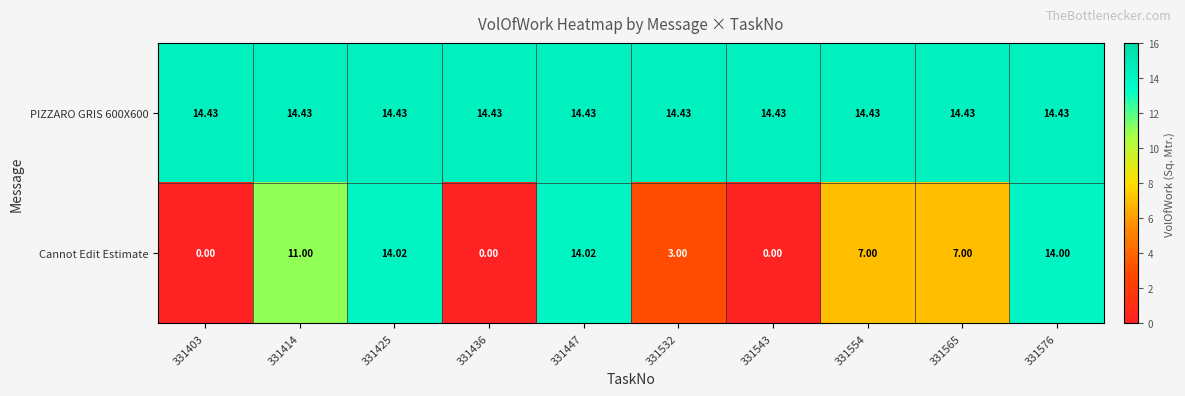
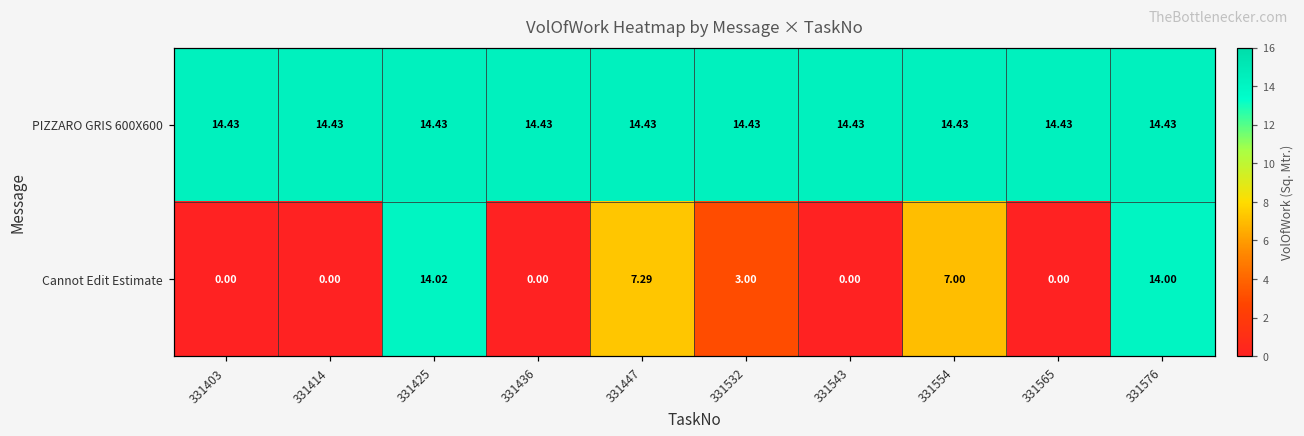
Cannot Edit Estimate, 331414: 11.00 -> 0.00
Cannot Edit Estimate, 331447: 14.02 -> 7.29
Cannot Edit Estimate, 331565: 7.00 -> 0.00
